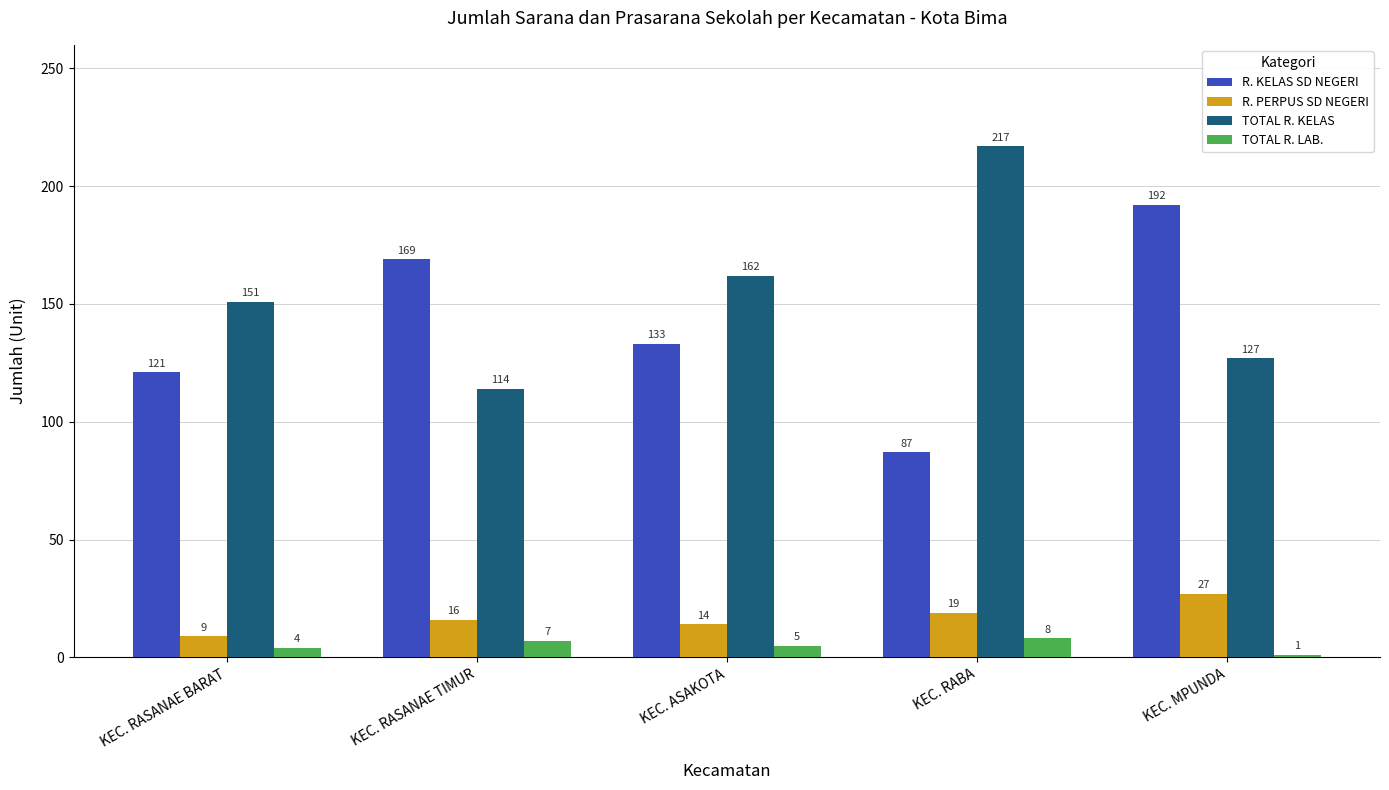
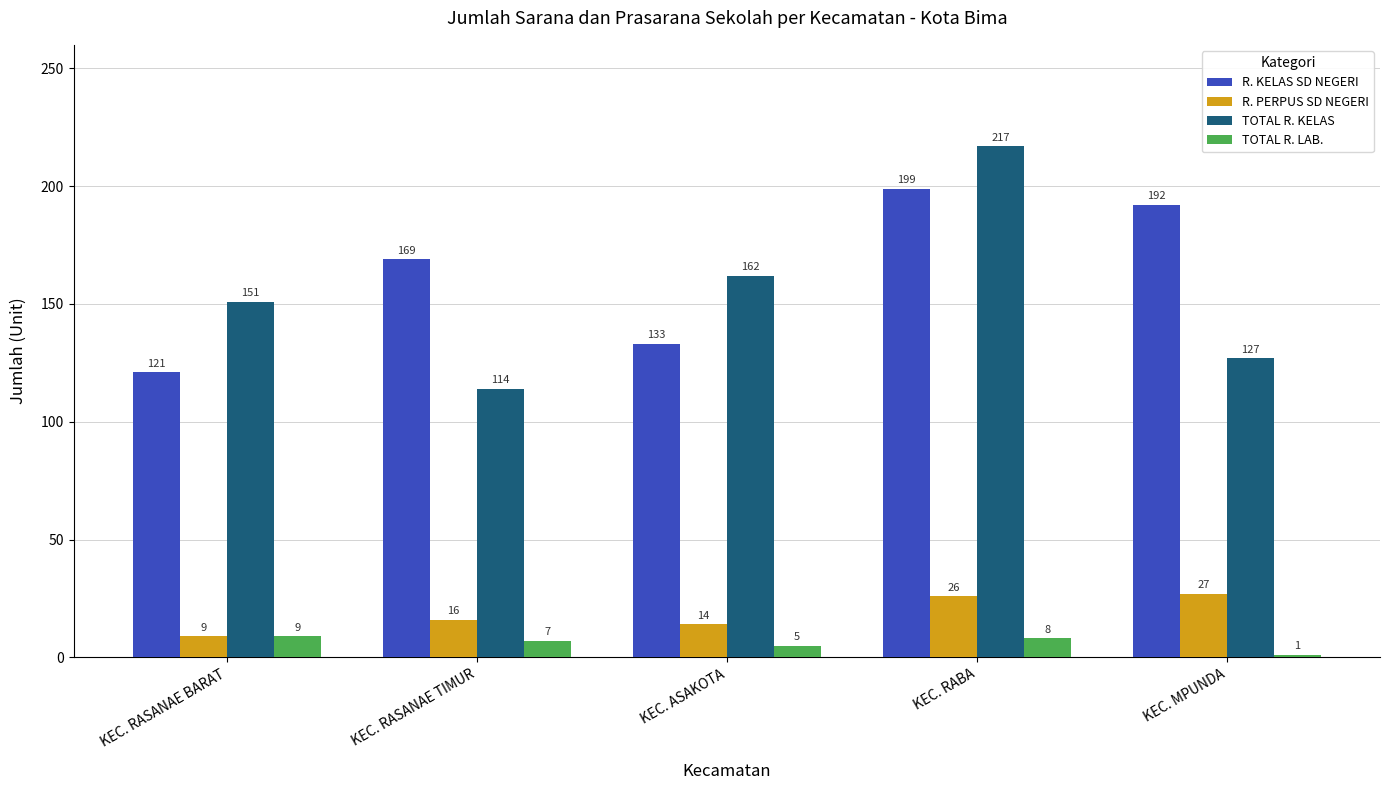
TOTAL R. LAB., KEC. RASANAE BARAT: 4 -> 9
R. KELAS SD NEGERI, KEC. RABA: 87 -> 199
R. PERPUS SD NEGERI, KEC. RABA: 19 -> 26
